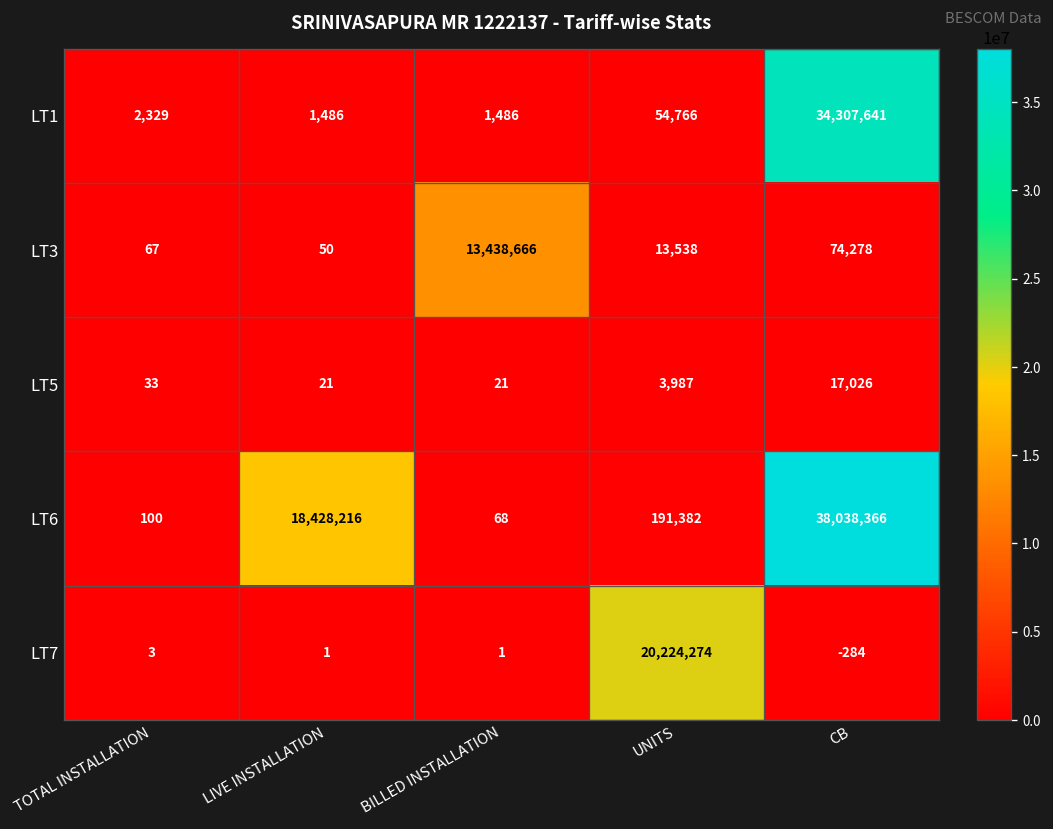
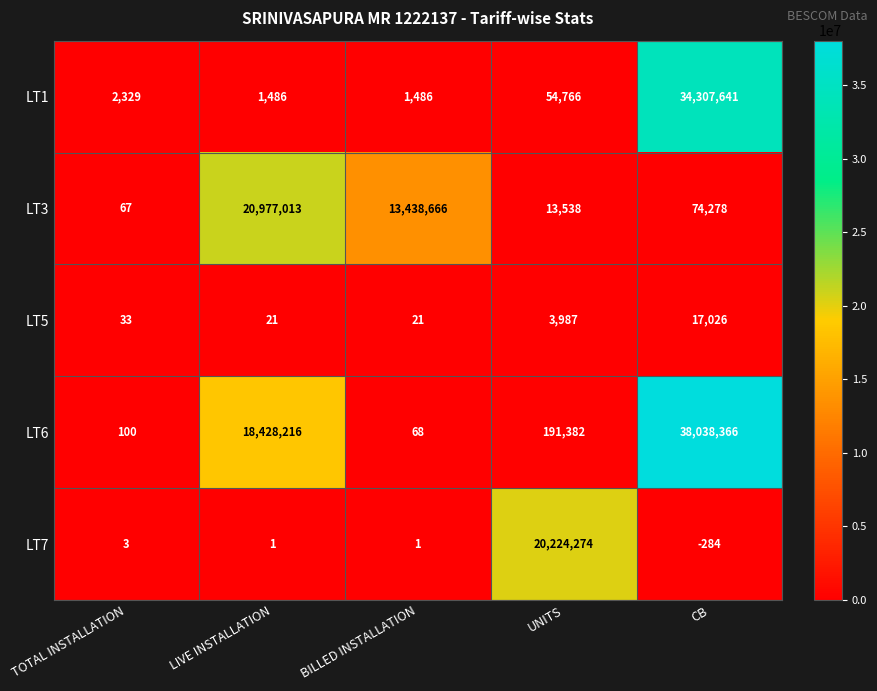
LT3, LIVE INSTALLATION: 50 -> 20,977,013
